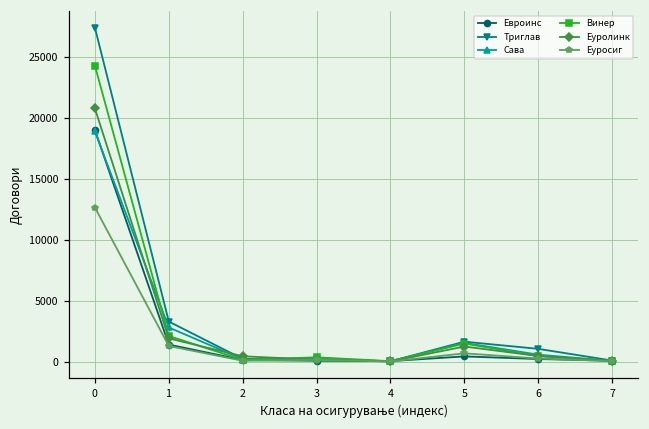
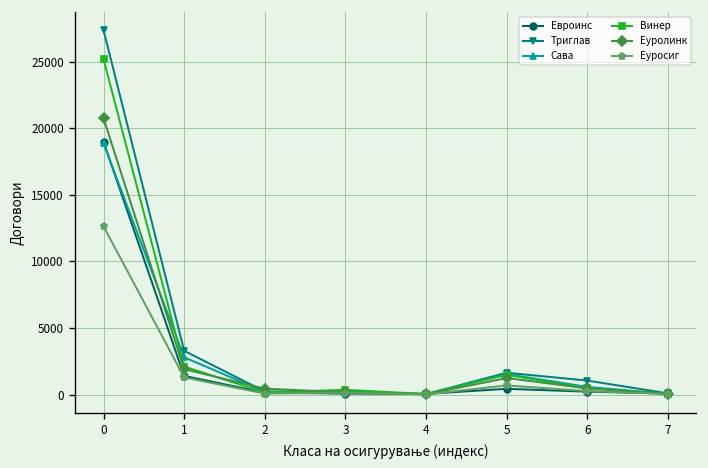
Винер, 0: 24300 -> 25200
